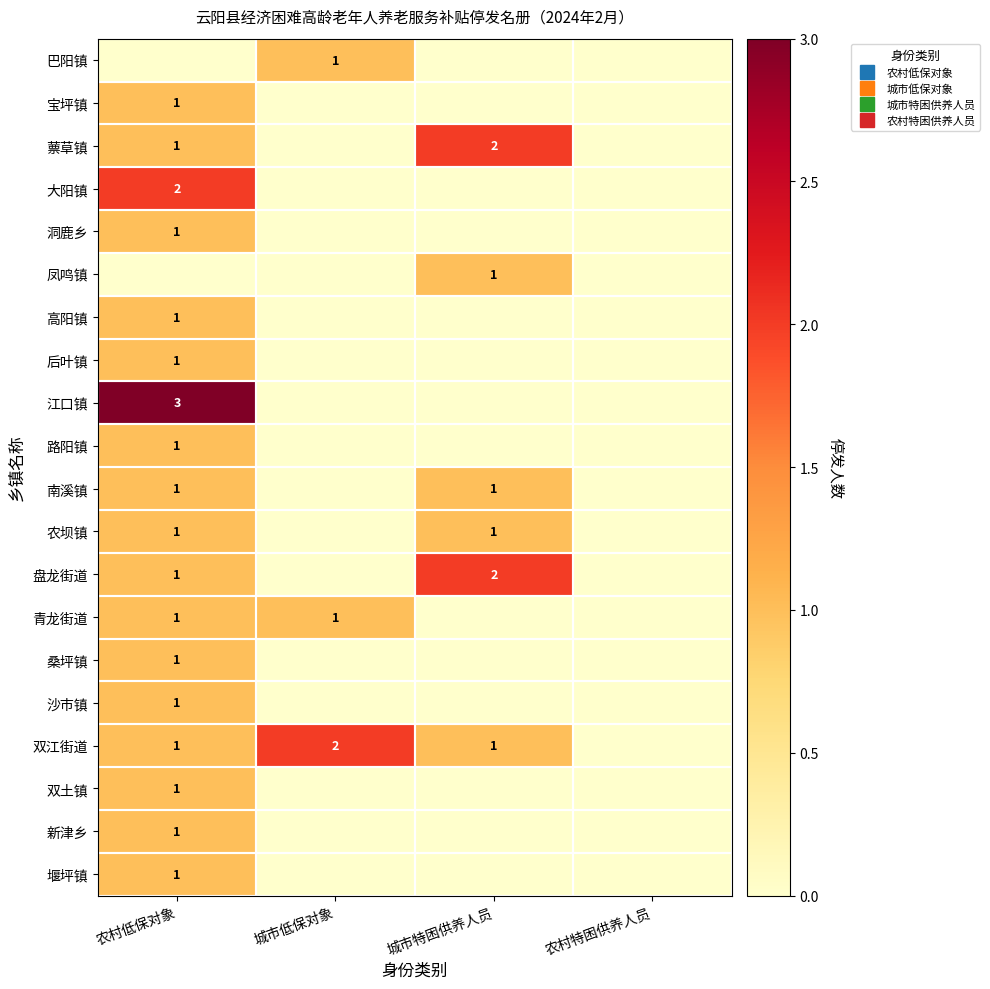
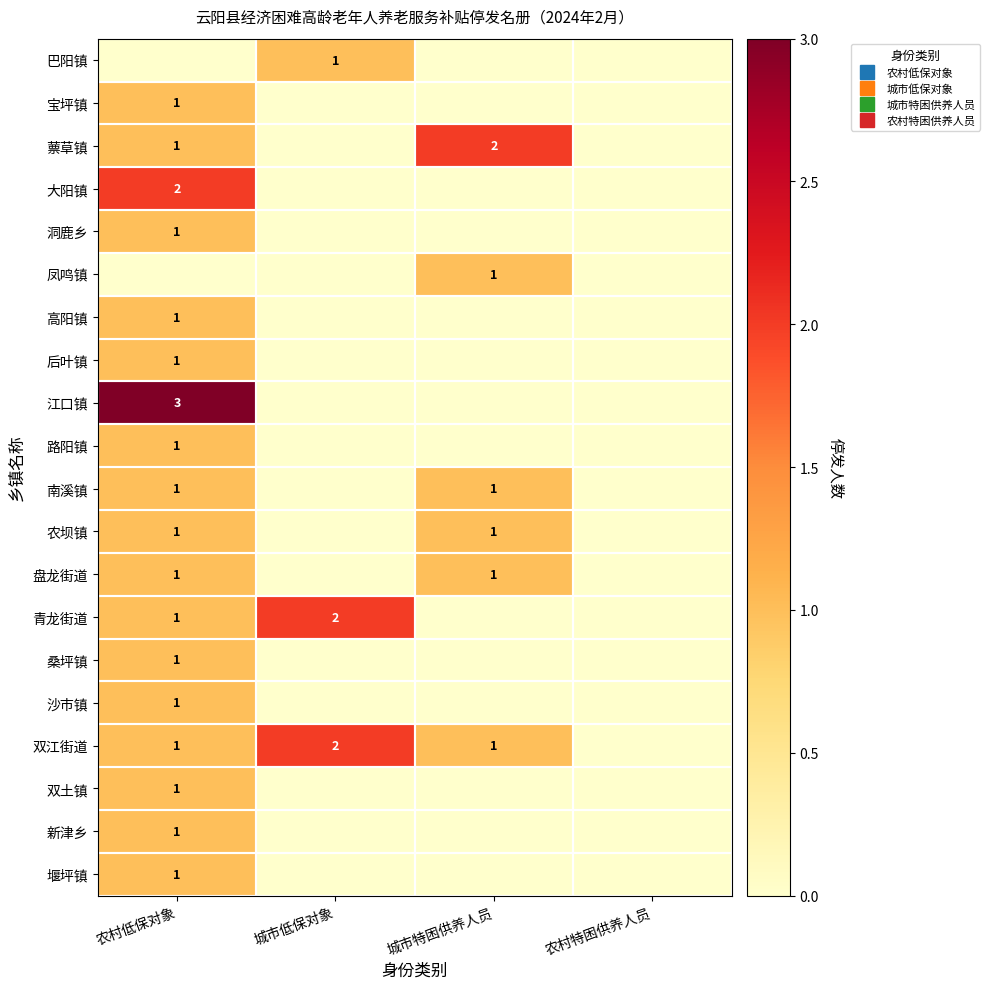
盘龙街道, 城市特困供养人员: 2 -> 1
青龙街道, 城市低保对象: 1 -> 2
